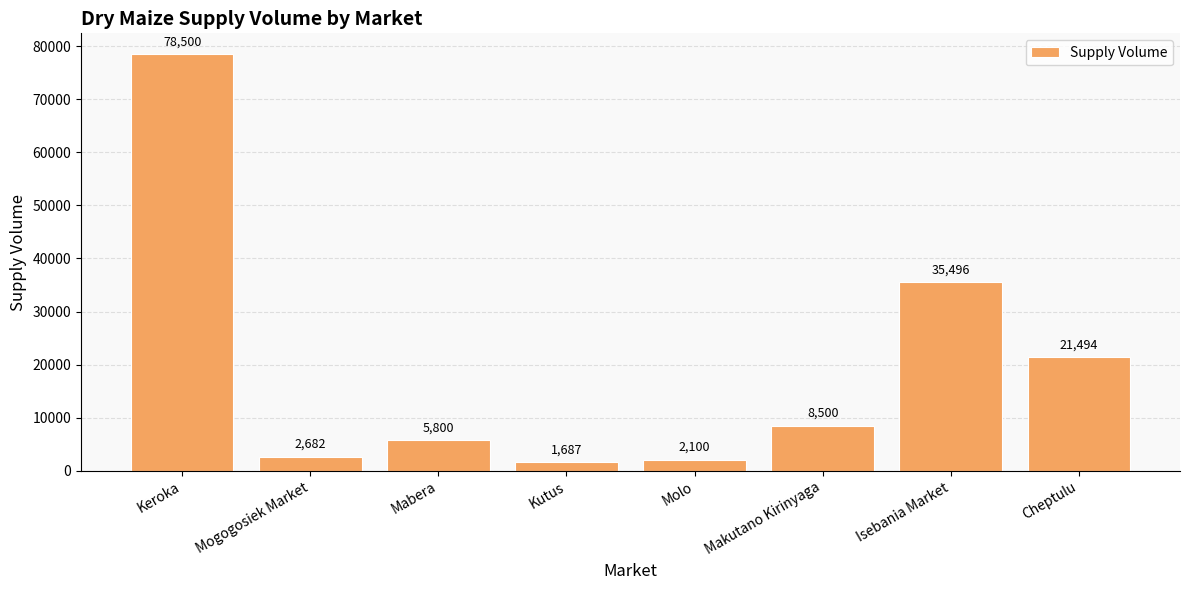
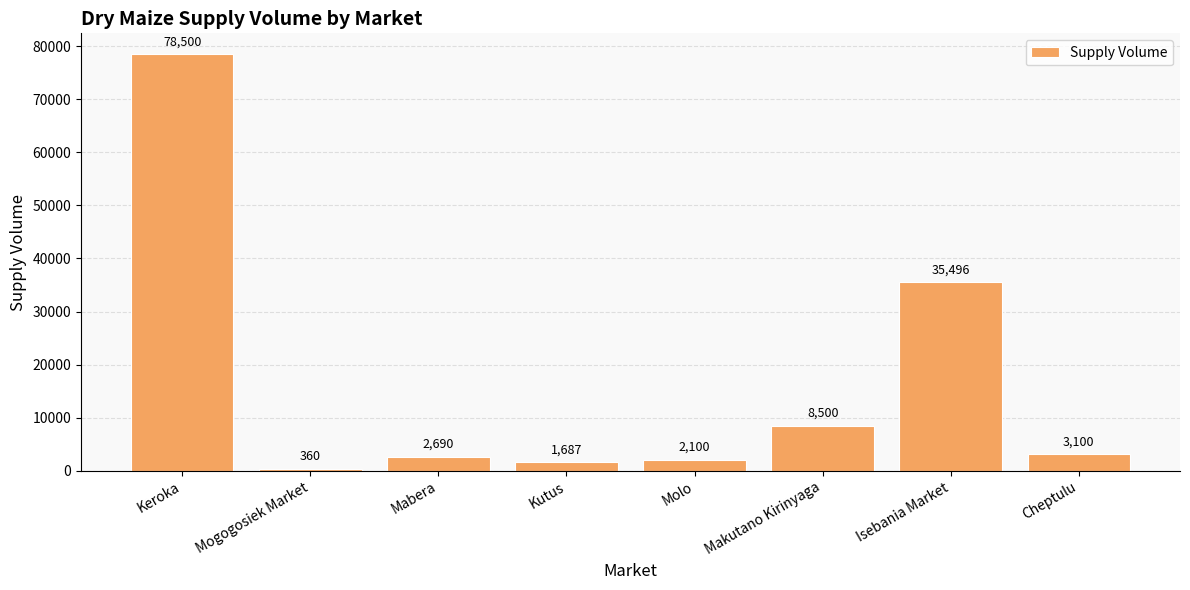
Mogogosiek Market: 2,682 -> 360
Mabera: 5,800 -> 2,690
Cheptulu: 21,494 -> 3,100
